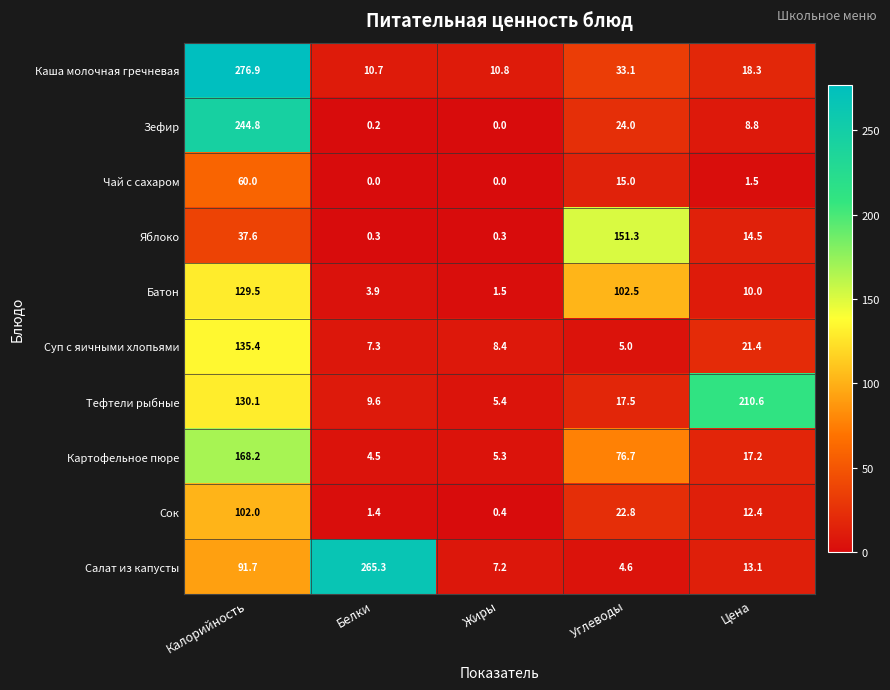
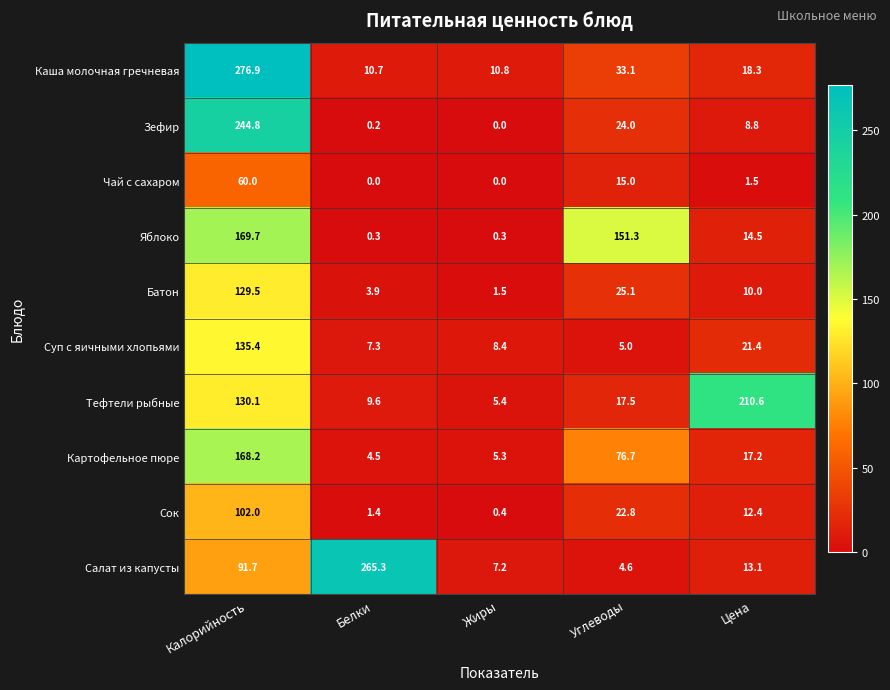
Яблоко, Калорийность: 37.6 -> 169.7
Батон, Углеводы: 102.5 -> 25.1
